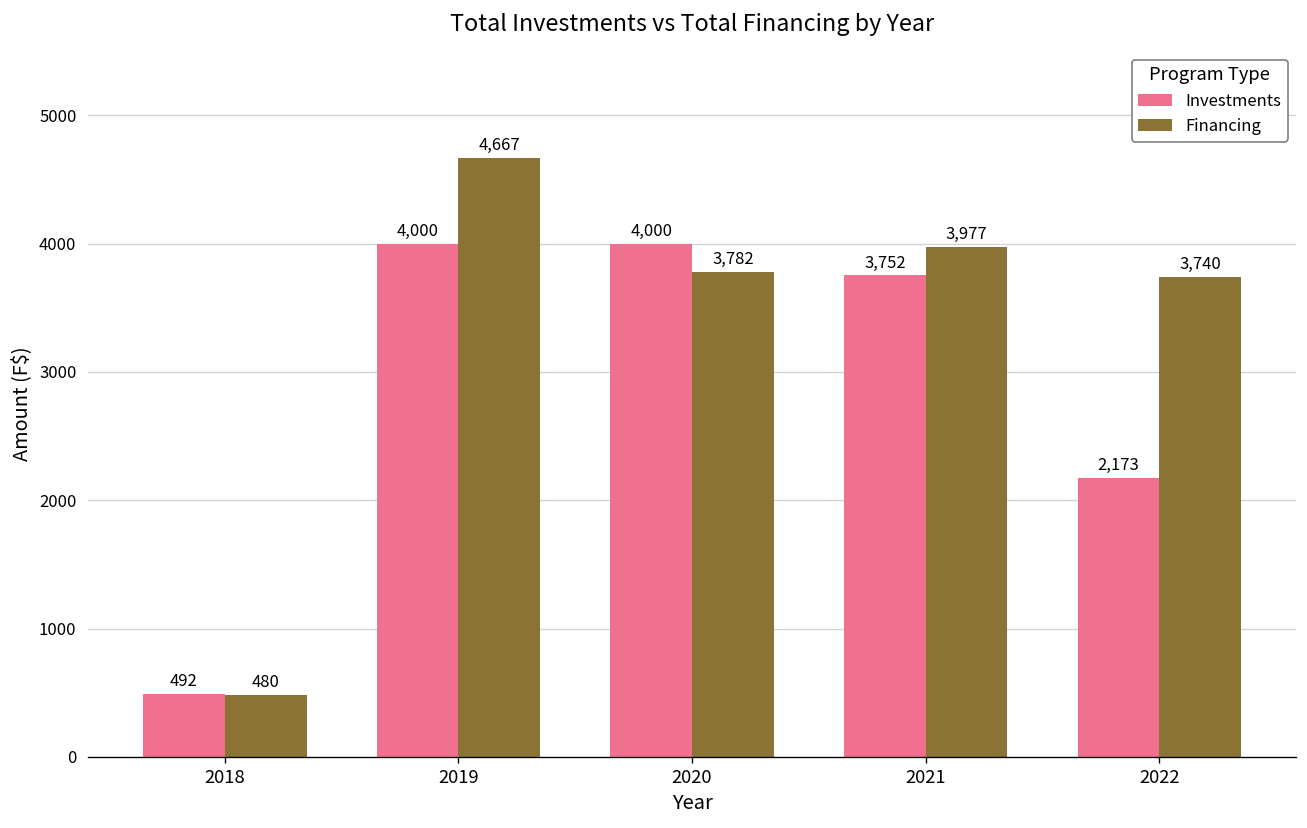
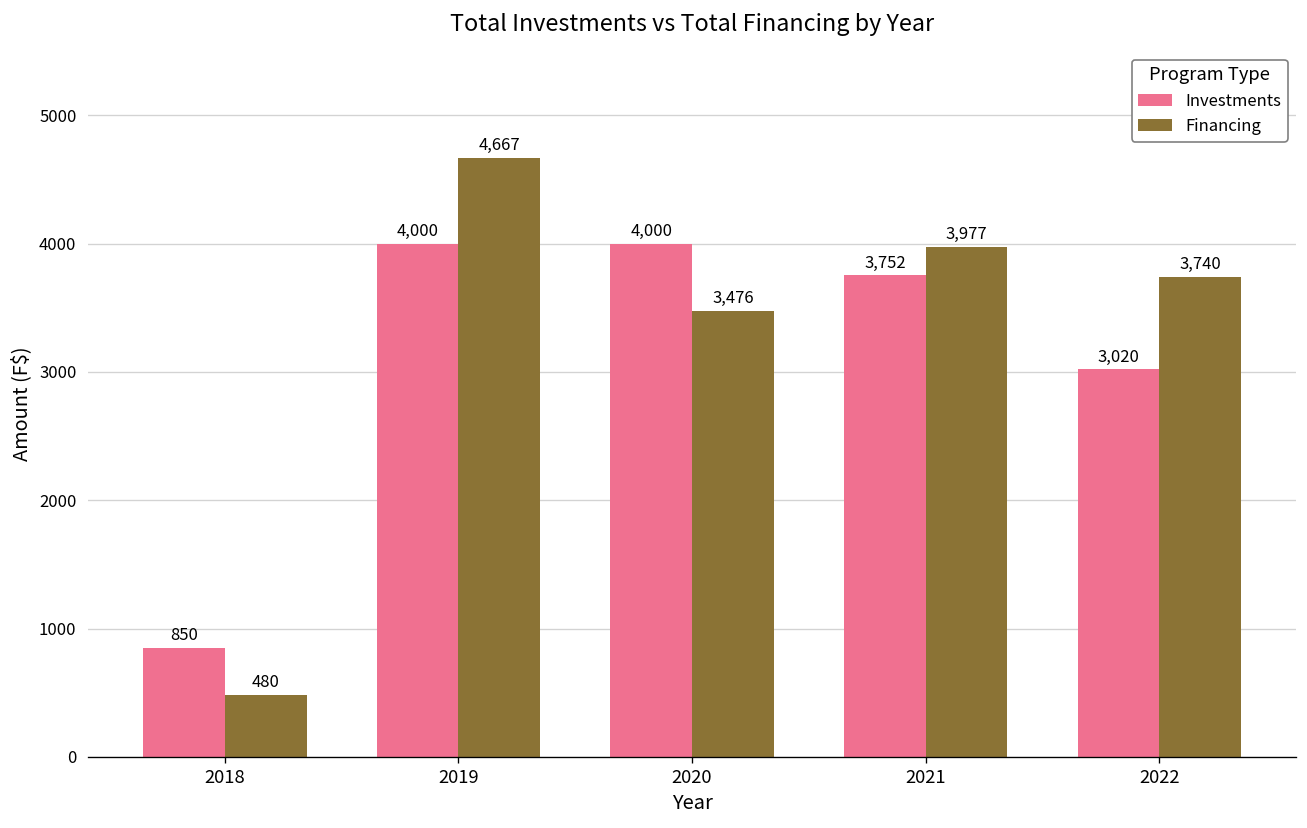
Investments, 2018: 492 -> 850
Financing, 2020: 3,782 -> 3,476
Investments, 2022: 2,173 -> 3,020
